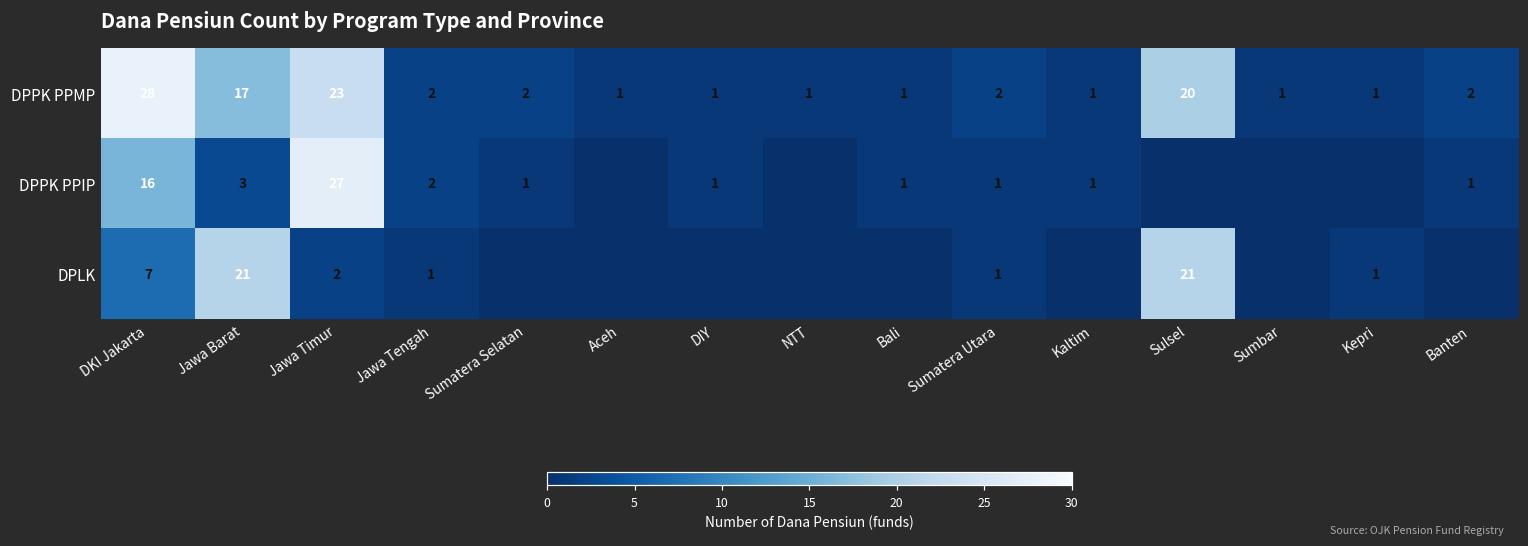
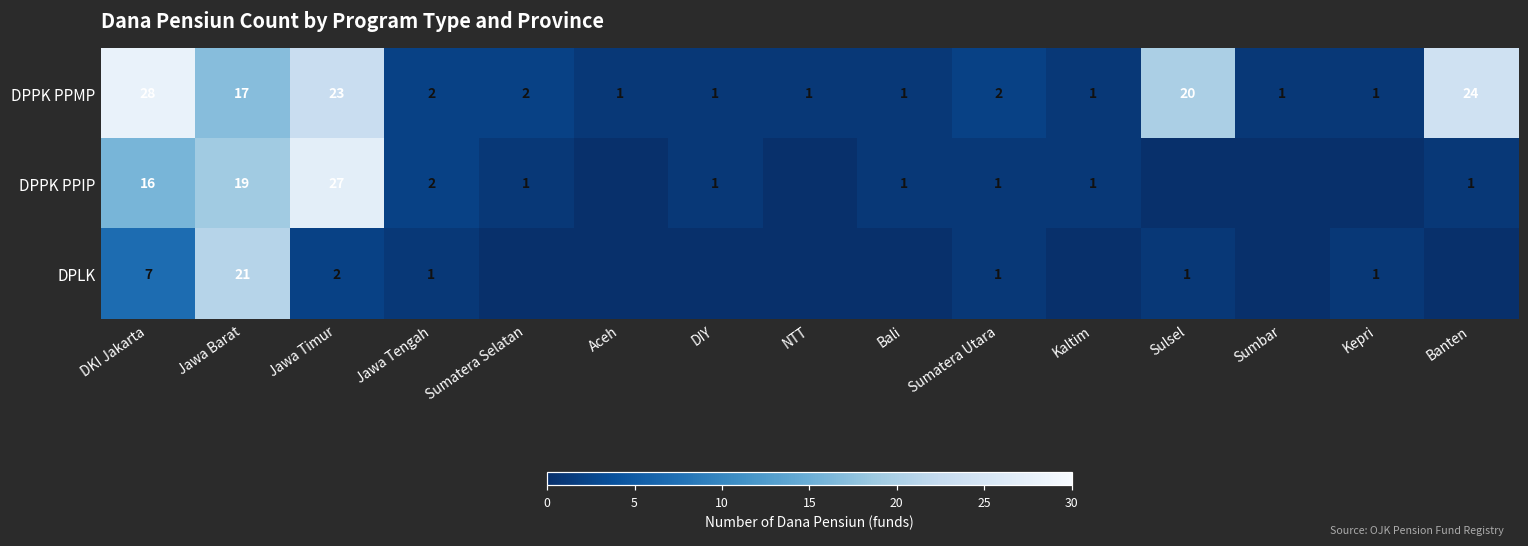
DPPK PPMP, Banten: 2 -> 24
DPPK PPIP, Jawa Barat: 3 -> 19
DPLK, Sulsel: 21 -> 1
